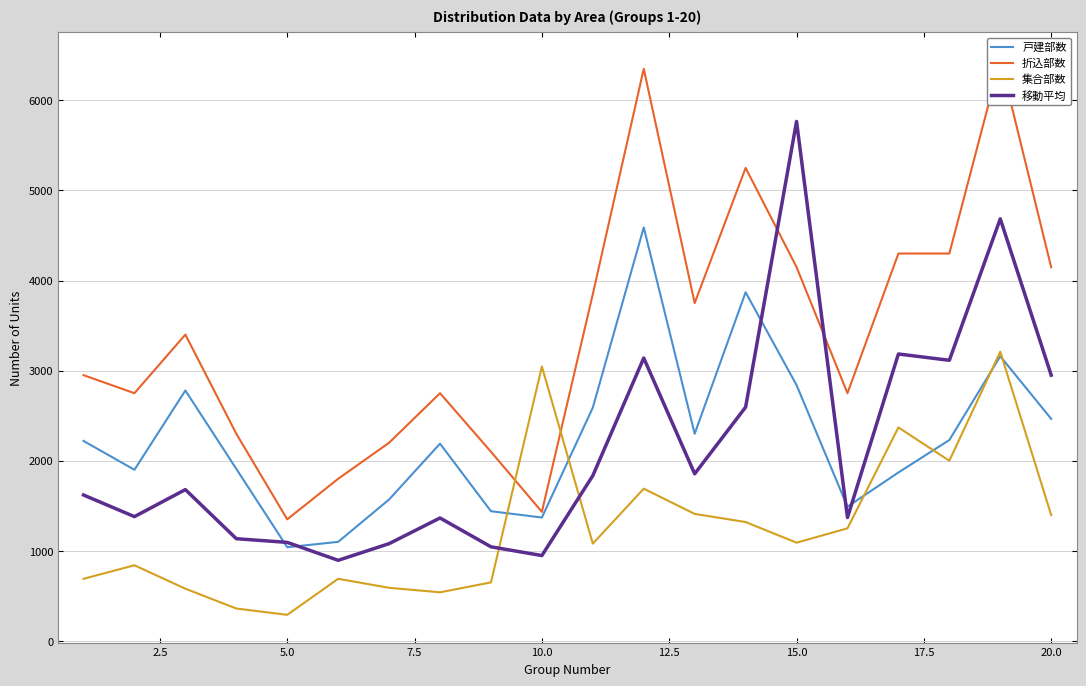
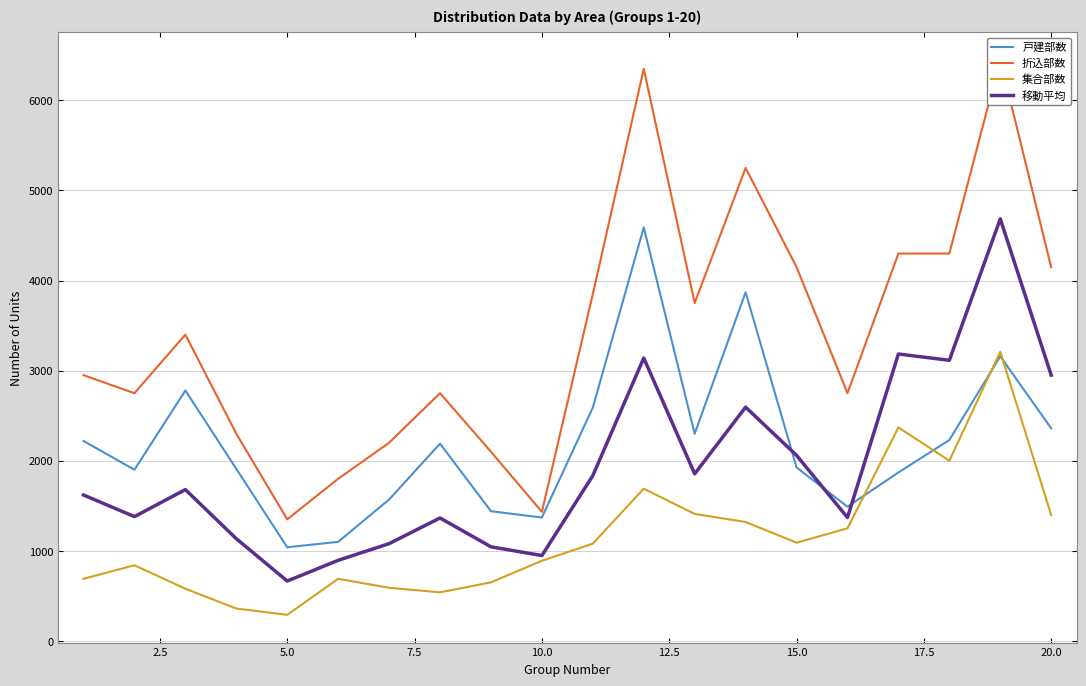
移動平均, 5.0: 1100 -> 700
集合部数, 10.0: 3000 -> 900
戸建部数, 15.0: 2800 -> 1900
移動平均, 15.0: 5800 -> 2100
戸建部数, 20.0: 2500 -> 2400
